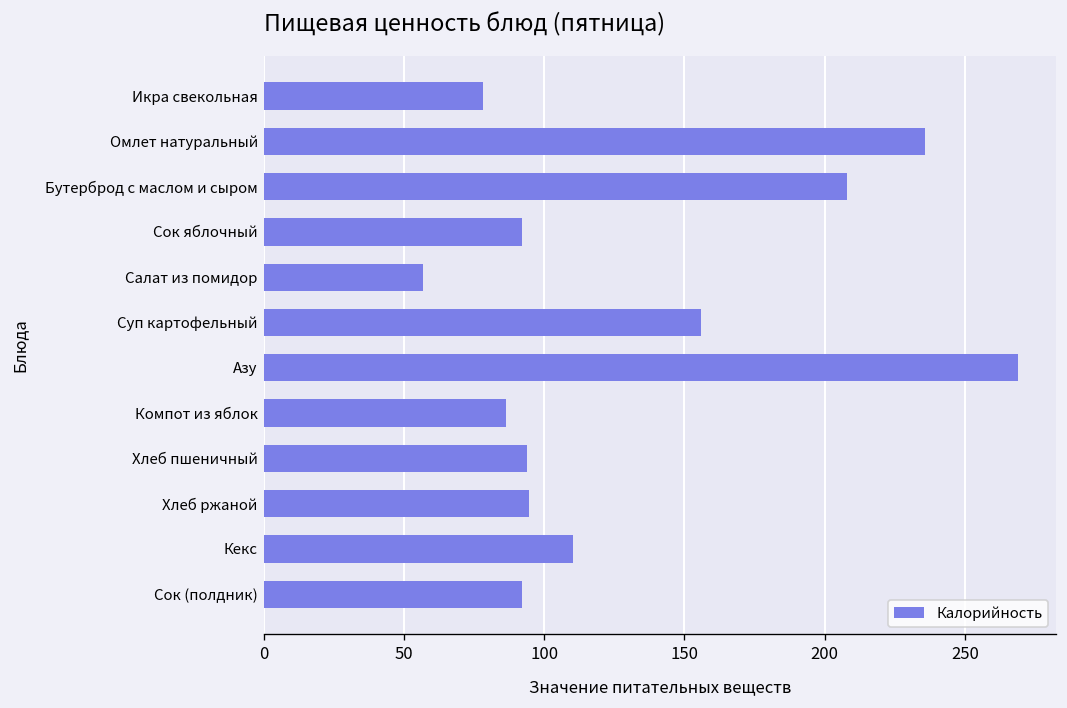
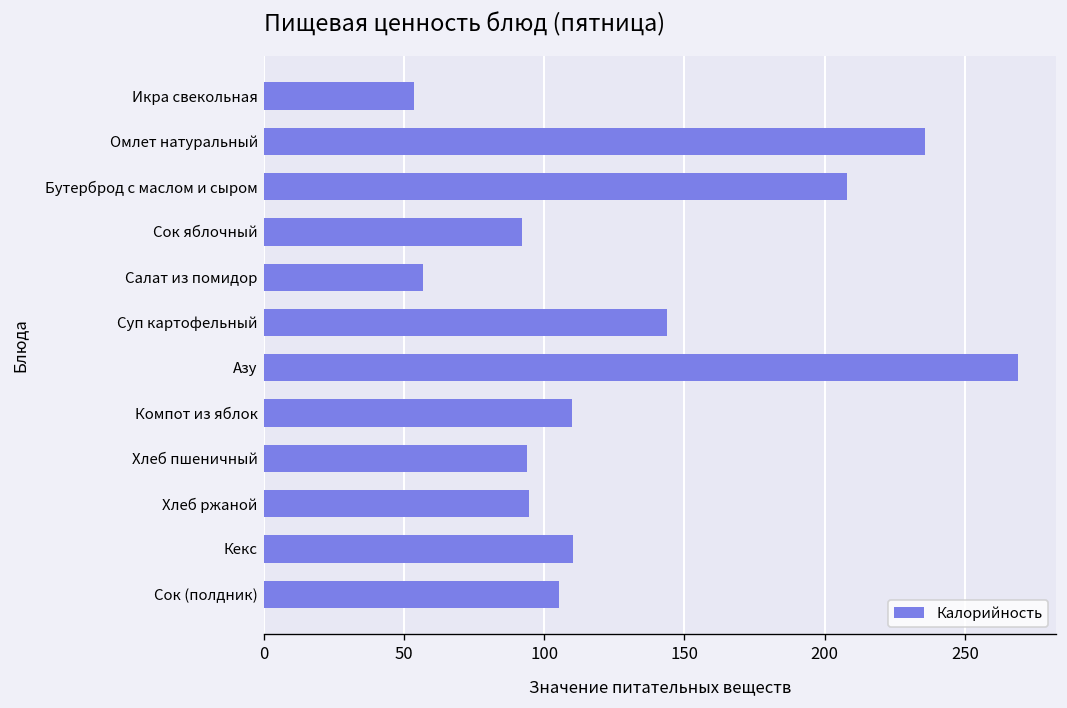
Икра свекольная: 78 -> 54
Суп картофельный: 156 -> 144
Компот из яблок: 86 -> 110
Сок (полдник): 92 -> 105
